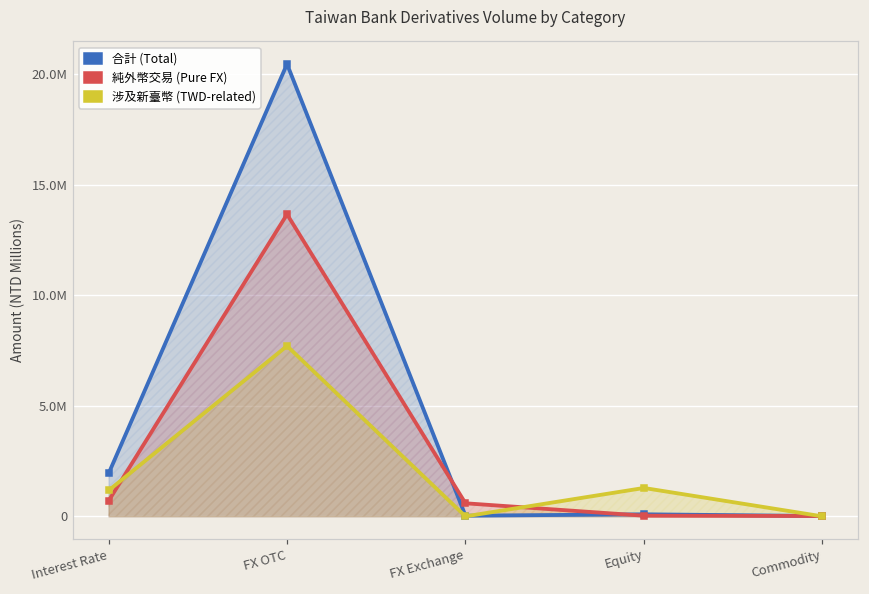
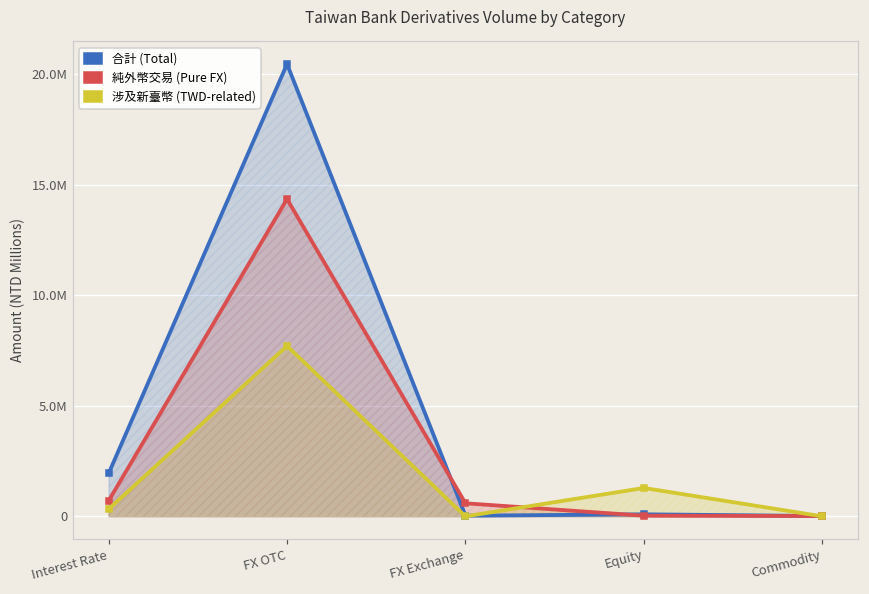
涉及新臺幣 (TWD-related), Interest Rate: 1200000 -> 300000
純外幣交易 (Pure FX), FX OTC: 13700000 -> 14400000
